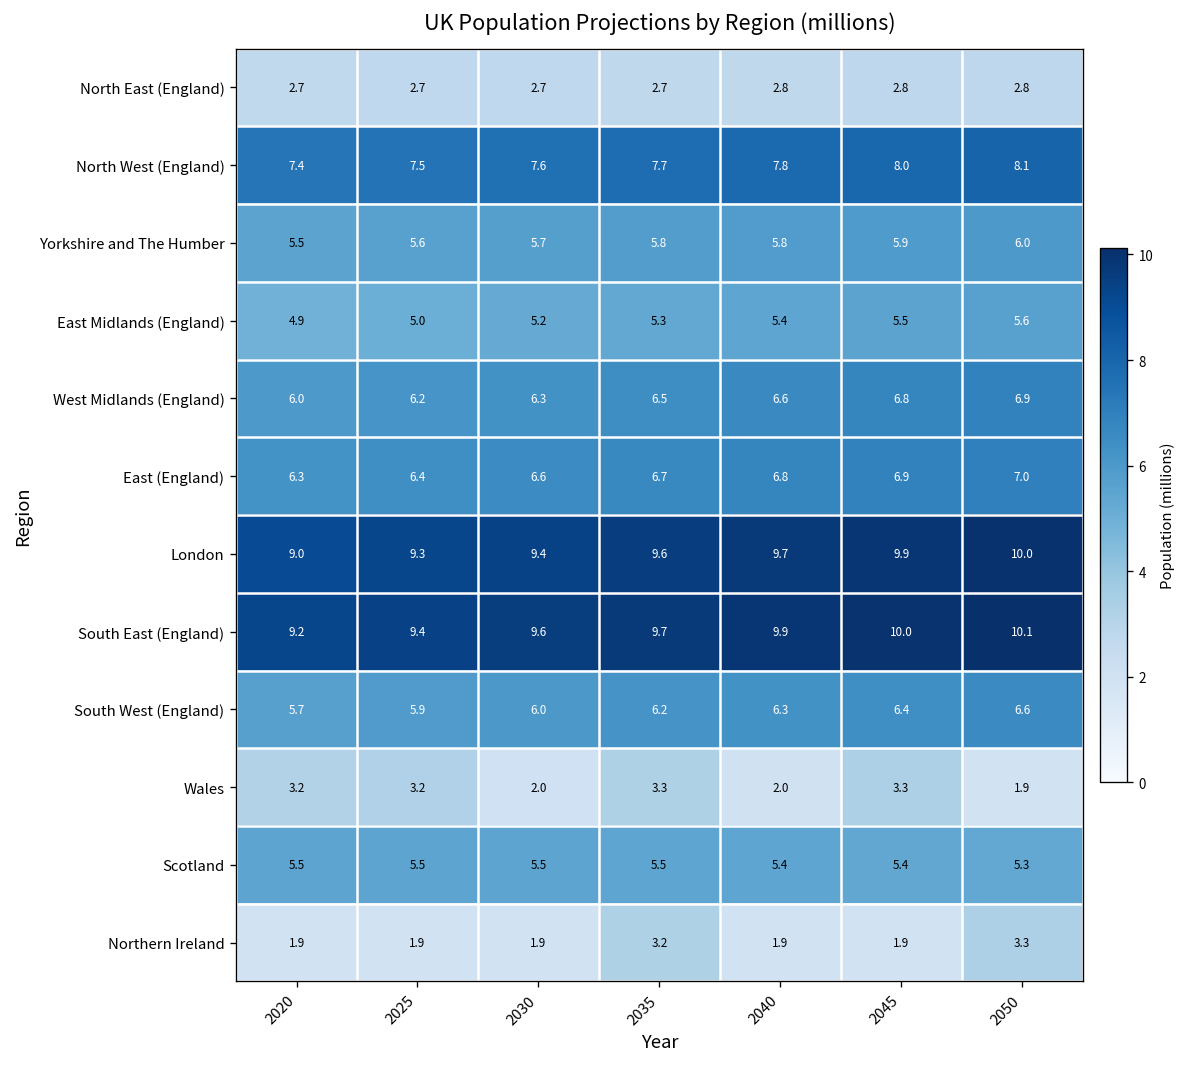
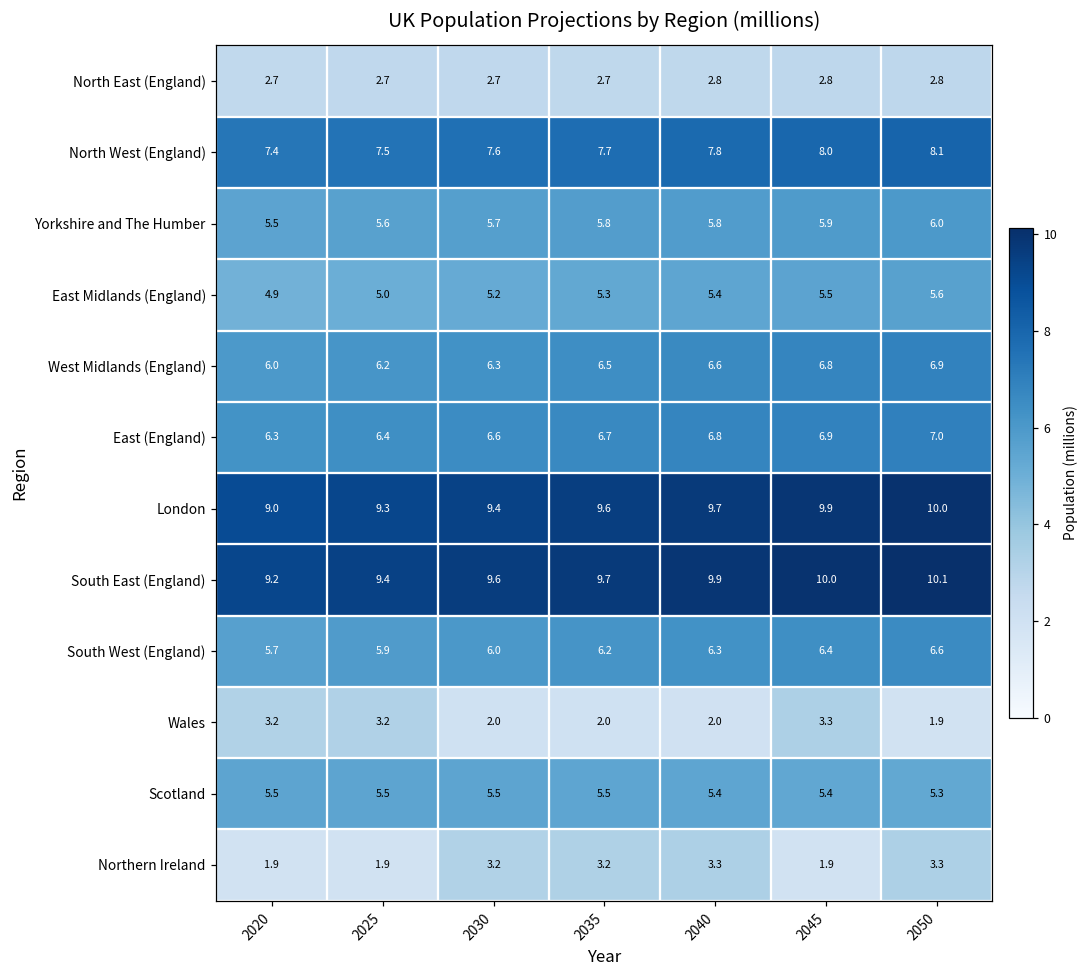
Wales, 2035: 3.3 -> 2.0
Northern Ireland, 2030: 1.9 -> 3.2
Northern Ireland, 2040: 1.9 -> 3.3
